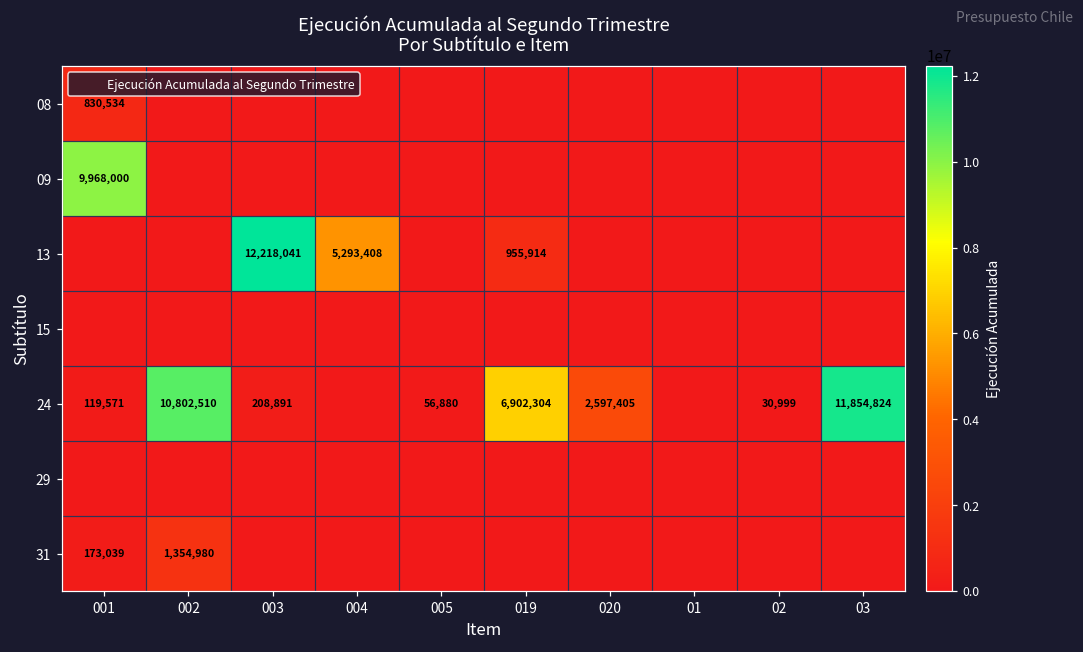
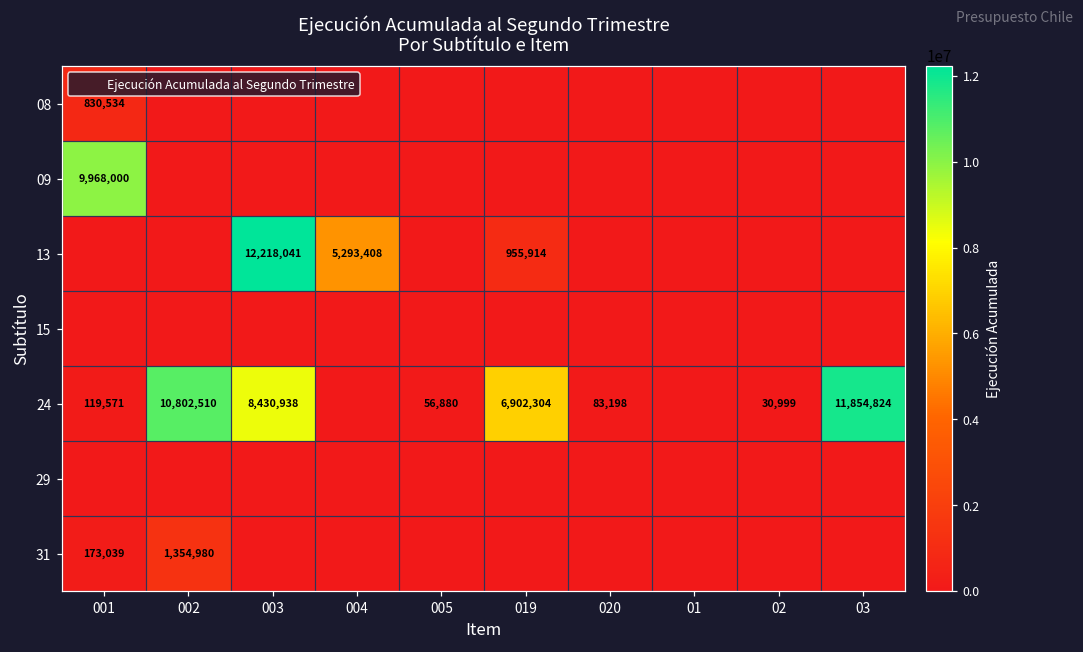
24, 003: 208,891 -> 8,430,938
24, 020: 2,597,405 -> 83,198
